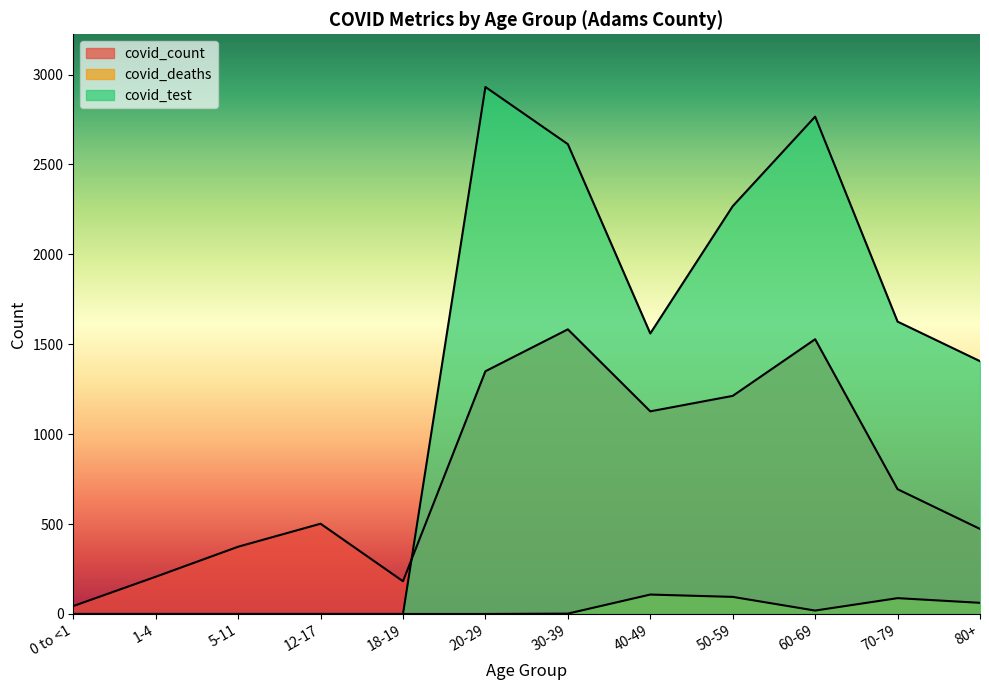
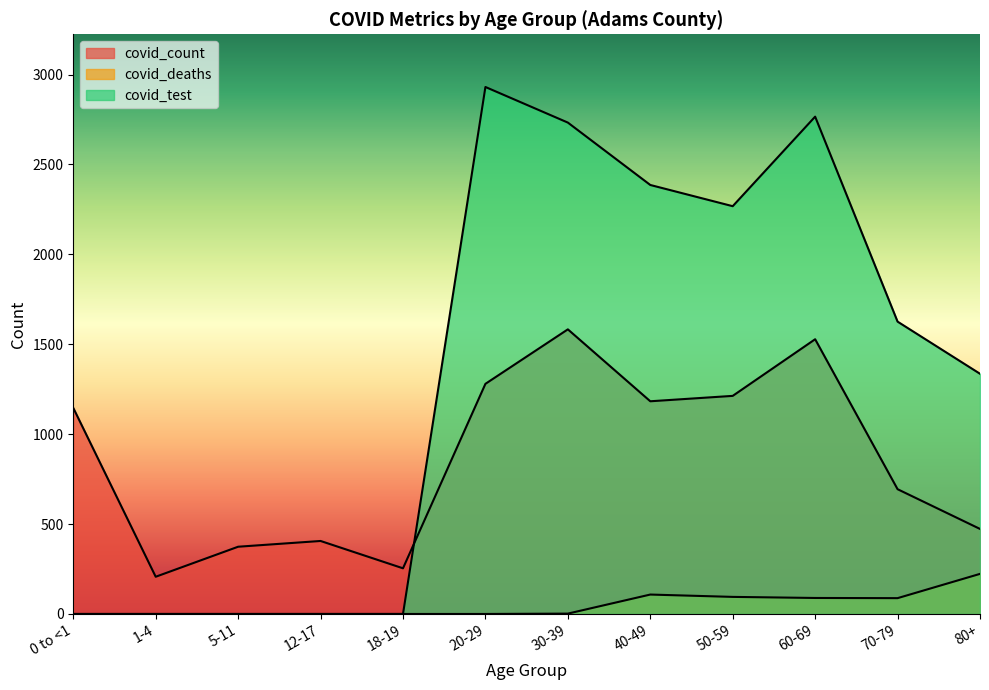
covid_count, 0 to <1: 40 -> 1150
covid_count, 12-17: 500 -> 410
covid_count, 18-19: 180 -> 250
covid_count, 20-29: 1350 -> 1280
covid_test, 30-39: 2610 -> 2730
covid_count, 40-49: 1130 -> 1180
covid_test, 40-49: 1560 -> 2390
covid_deaths, 60-69: 20 -> 90
covid_deaths, 80+: 60 -> 220
covid_test, 80+: 1410 -> 1340
